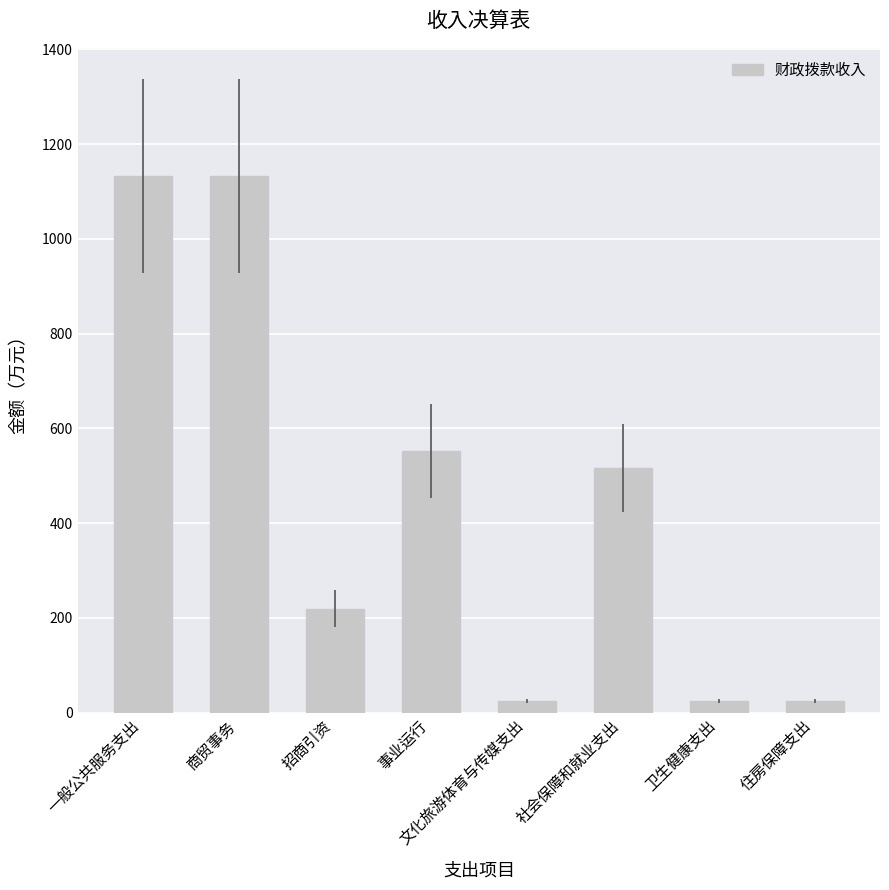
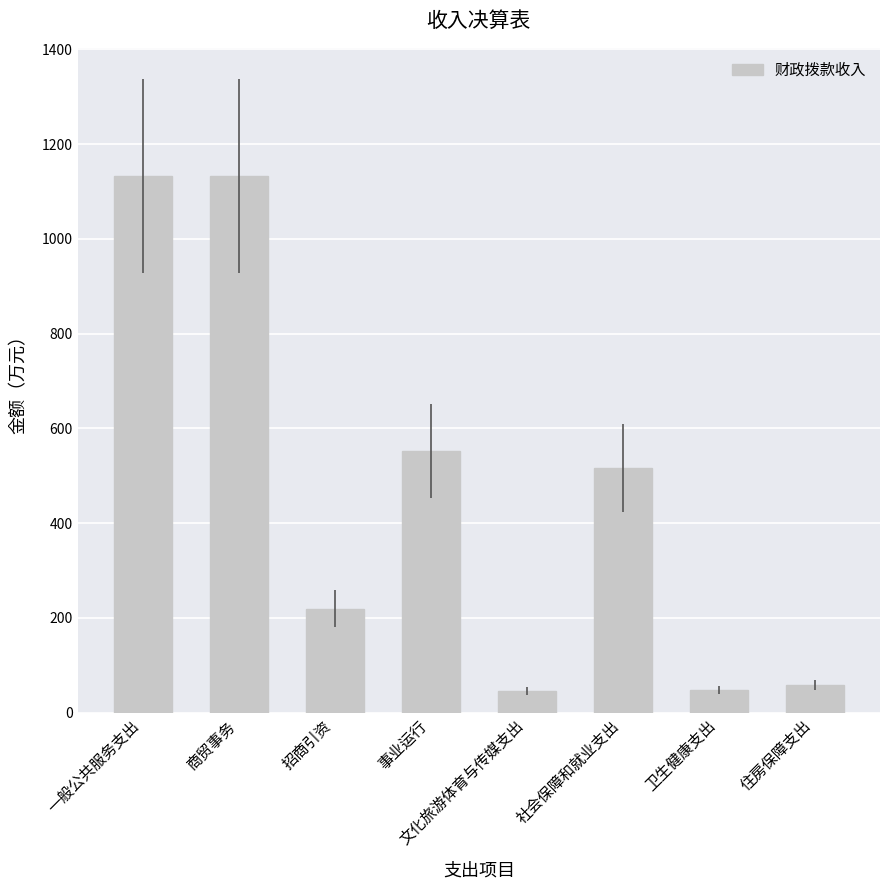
文化旅游体育与传媒支出: 20 -> 50
卫生健康支出: 20 -> 50
住房保障支出: 20 -> 60
